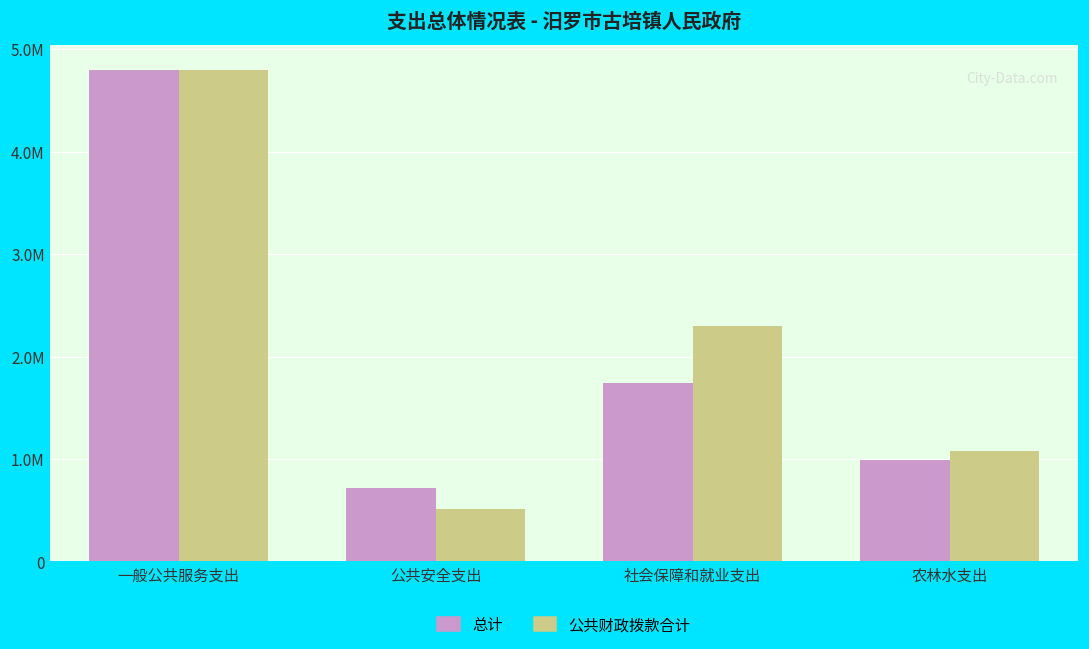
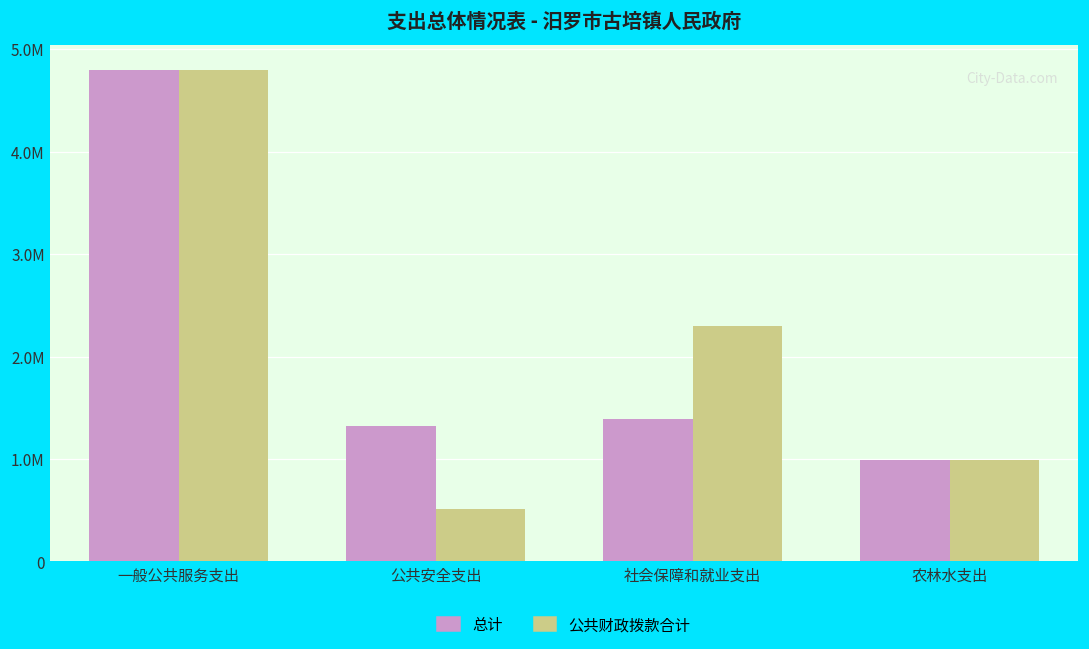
总计, 公共安全支出: 700000 -> 1300000
总计, 社会保障和就业支出: 1700000 -> 1400000
公共财政拨款合计, 农林水支出: 1100000 -> 1000000
